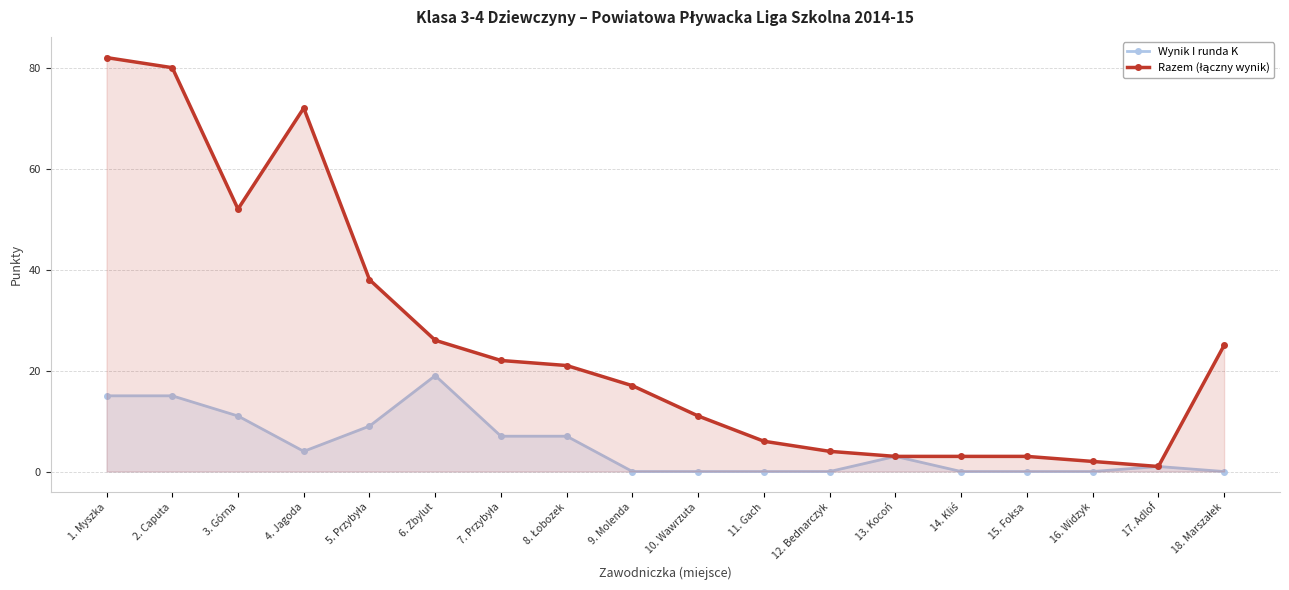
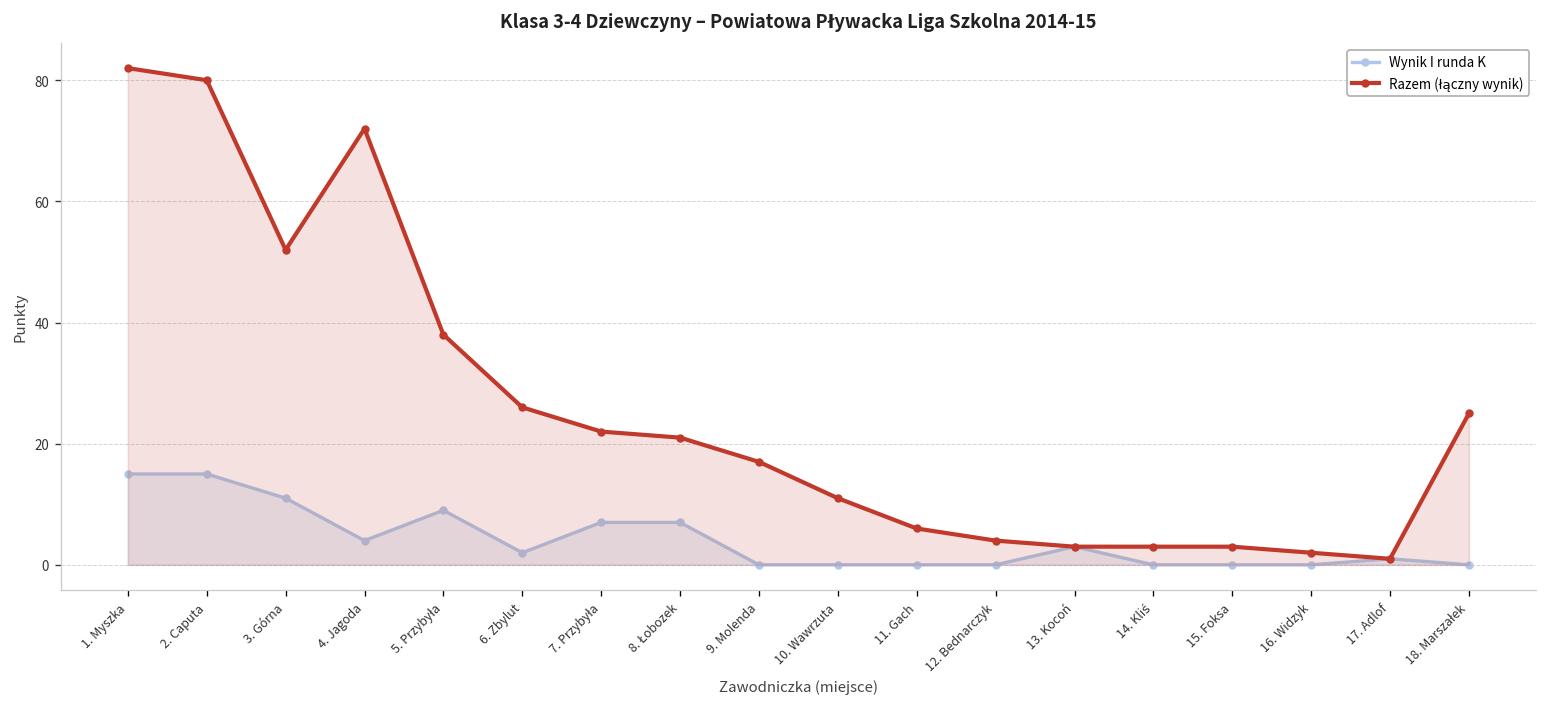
Wynik I runda K, 6. Zbylut: 19 -> 2
